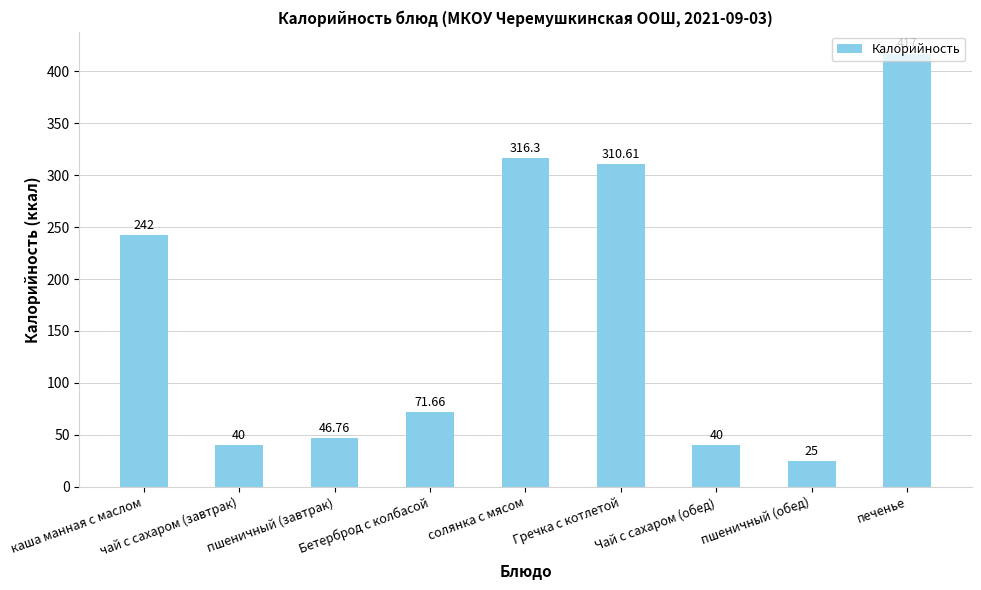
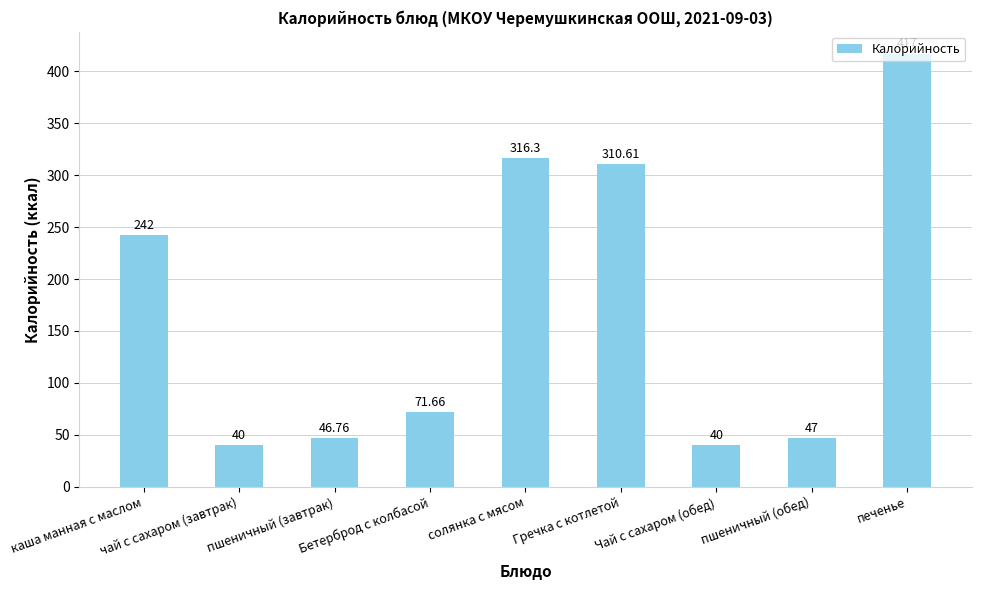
пшеничный (обед): 25 -> 47
